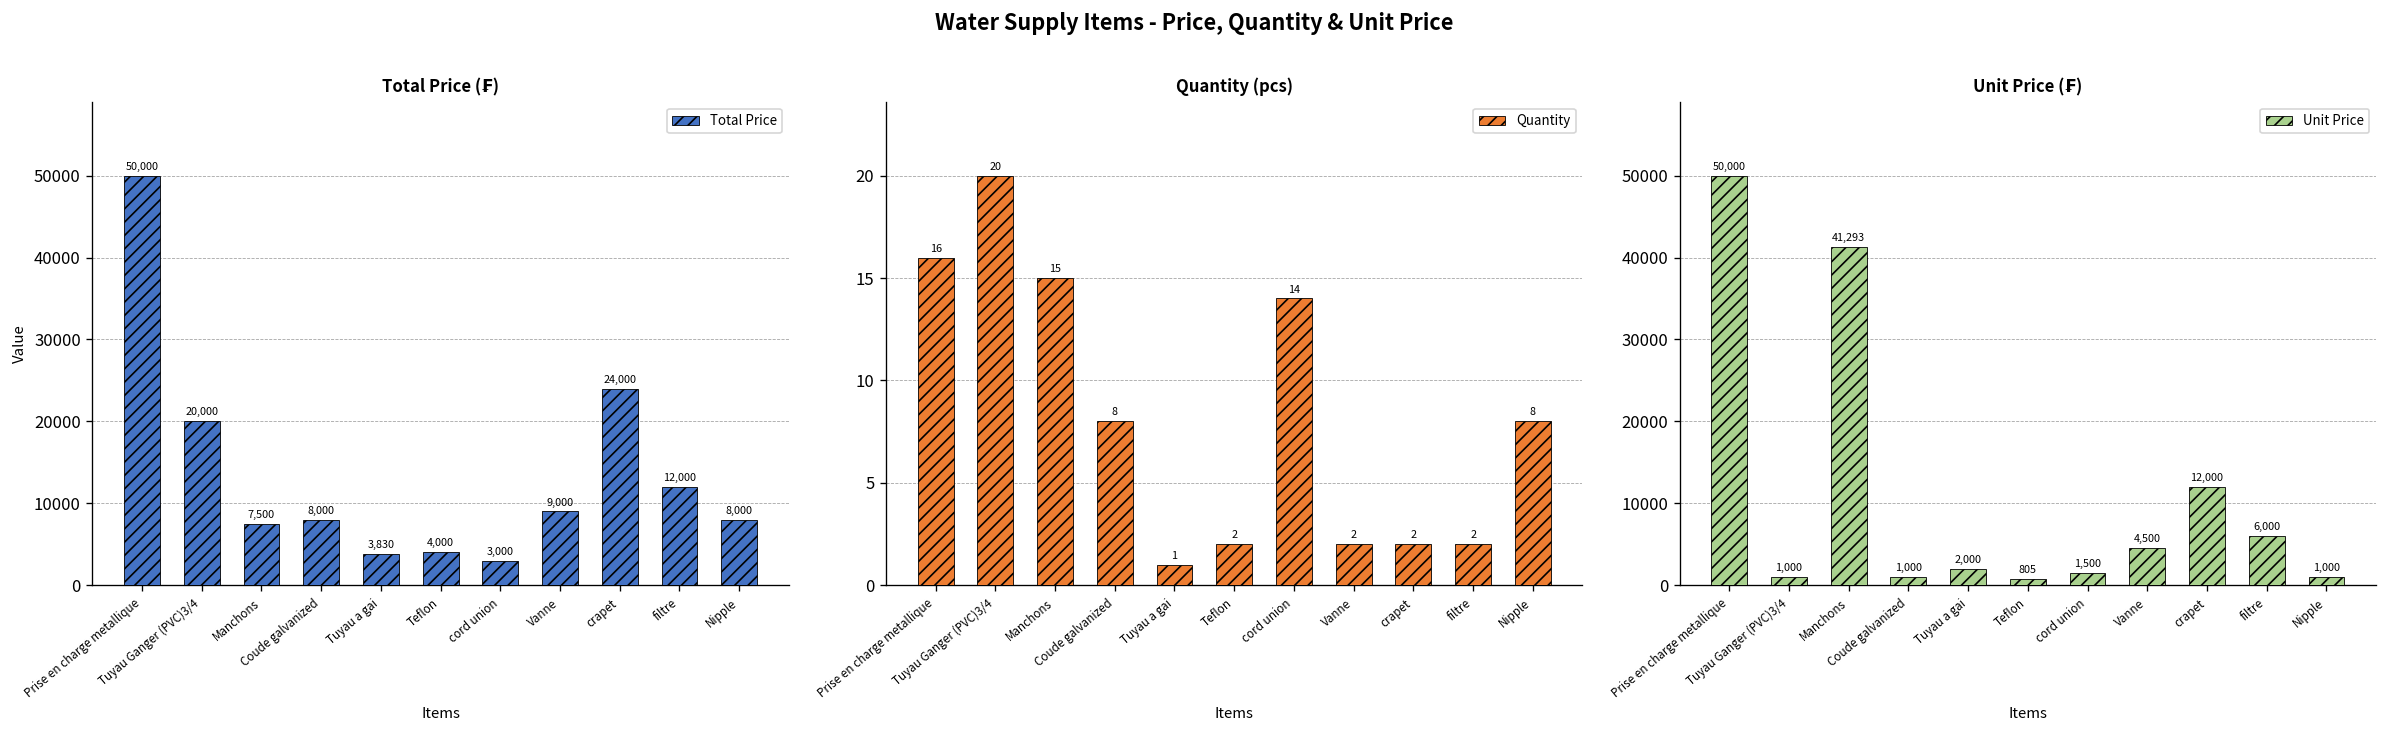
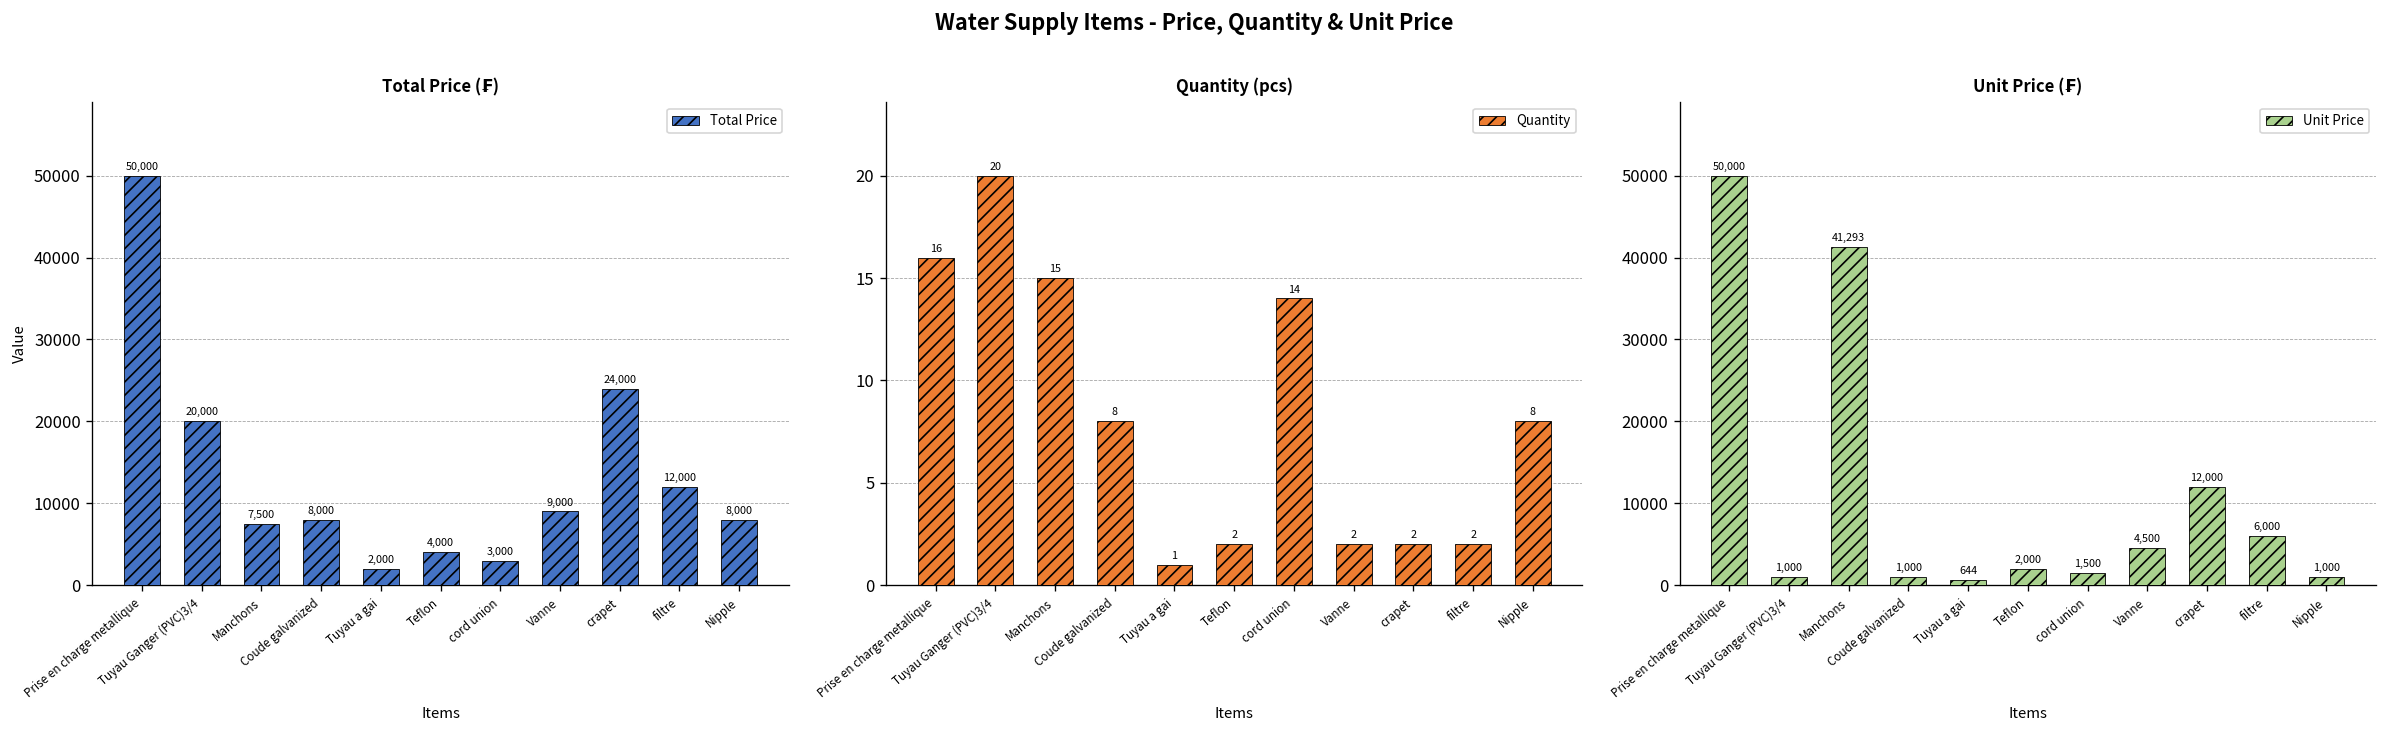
Total Price (₣), Tuyau a gai: 3,830 -> 2,000
Unit Price (₣), Tuyau a gai: 2,000 -> 644
Unit Price (₣), Teflon: 805 -> 2,000
